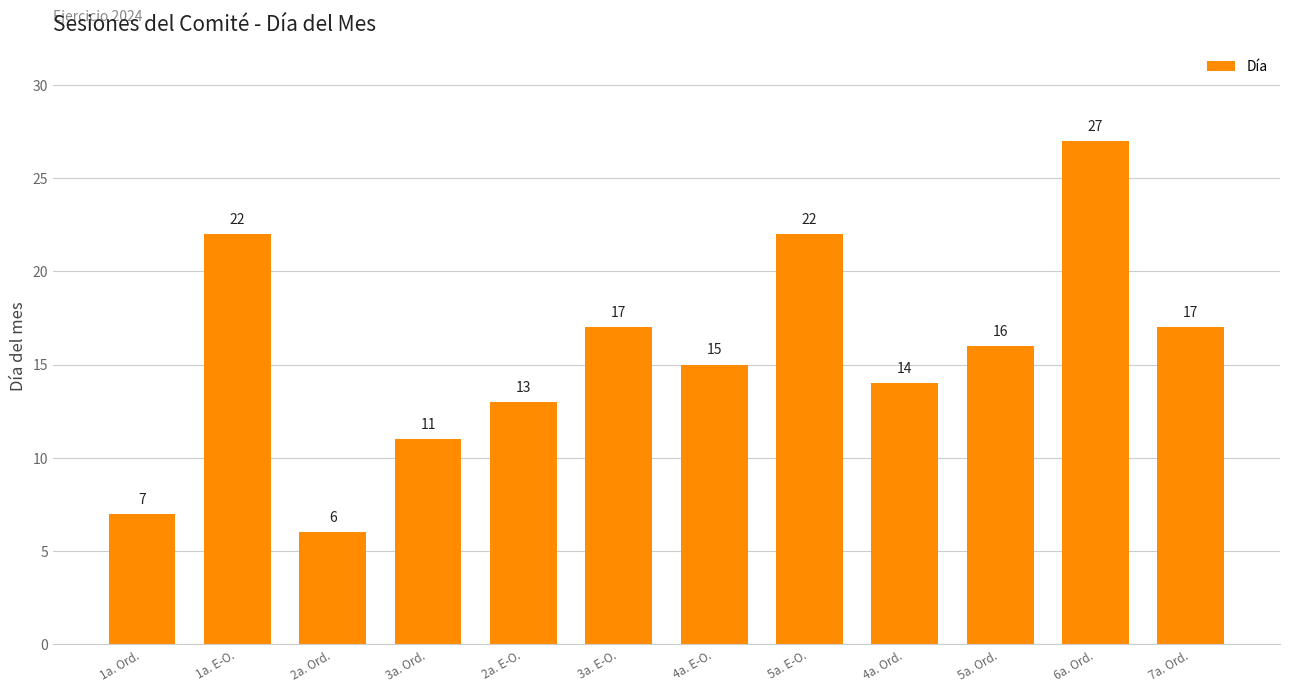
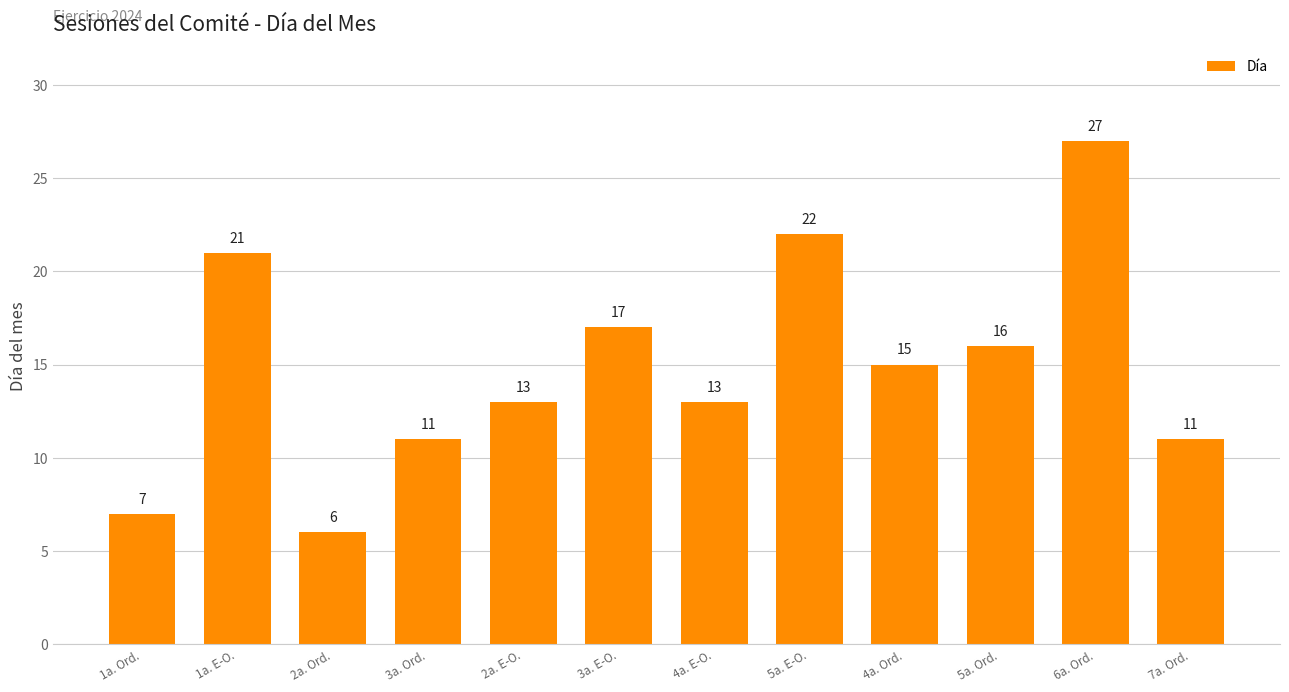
1a. E-O.: 22 -> 21
4a. E-O.: 15 -> 13
4a. Ord.: 14 -> 15
7a. Ord.: 17 -> 11
